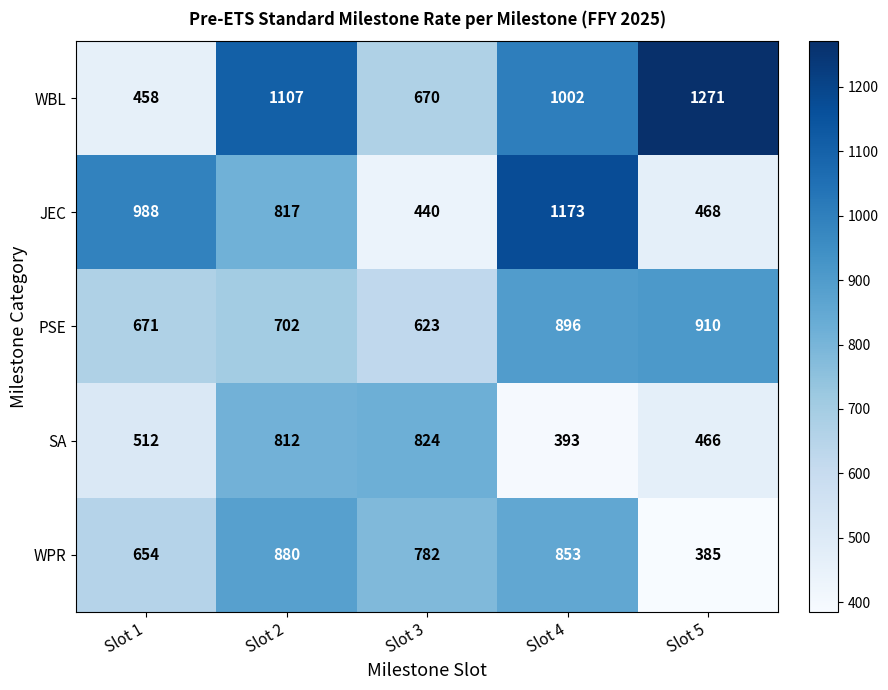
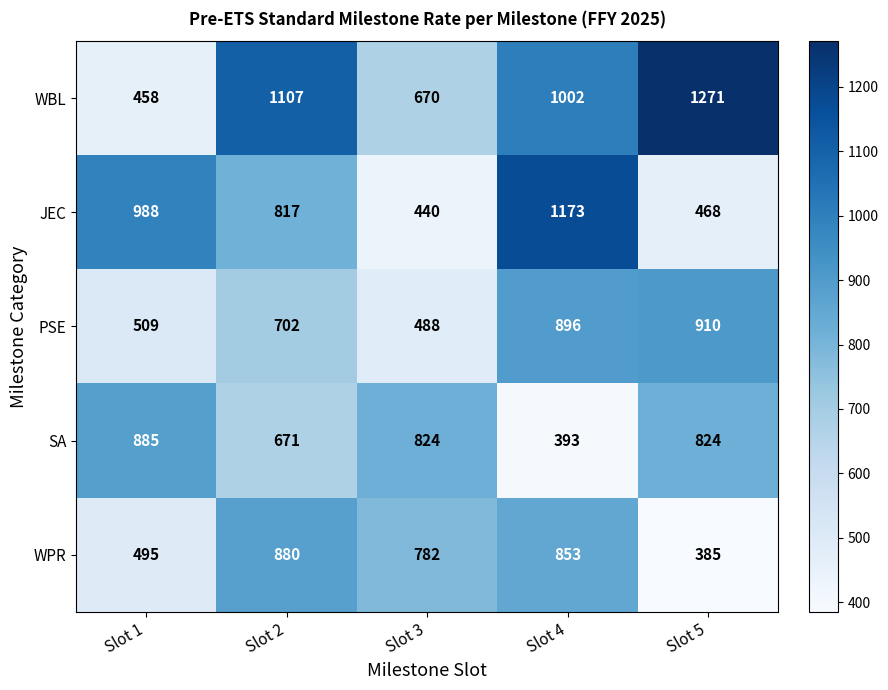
PSE, Slot 1: 671 -> 509
PSE, Slot 3: 623 -> 488
SA, Slot 1: 512 -> 885
SA, Slot 2: 812 -> 671
SA, Slot 5: 466 -> 824
WPR, Slot 1: 654 -> 495
